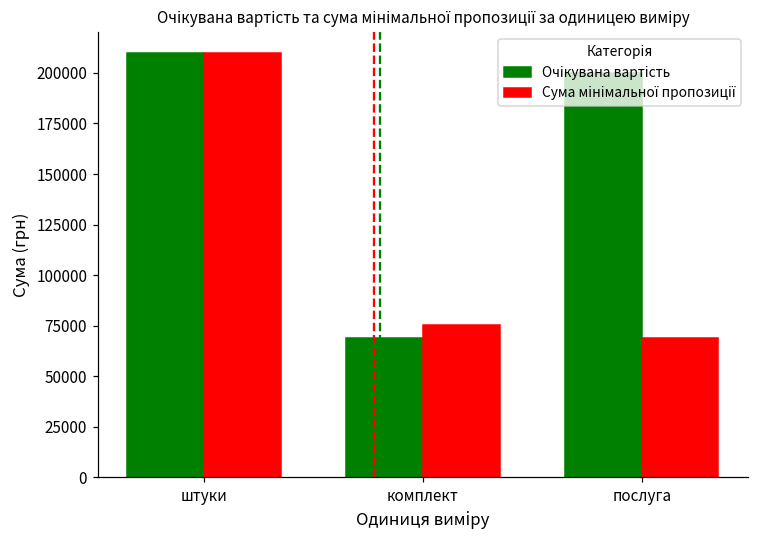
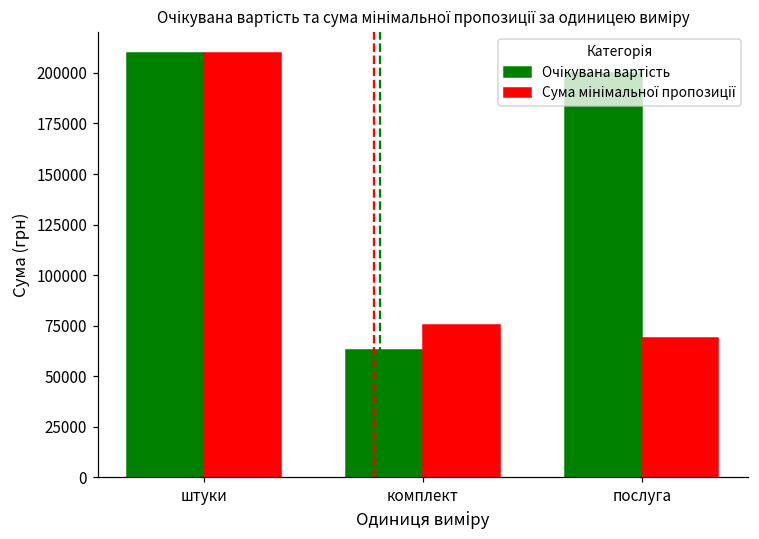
Очікувана вартість, комплект: 69000 -> 63000
